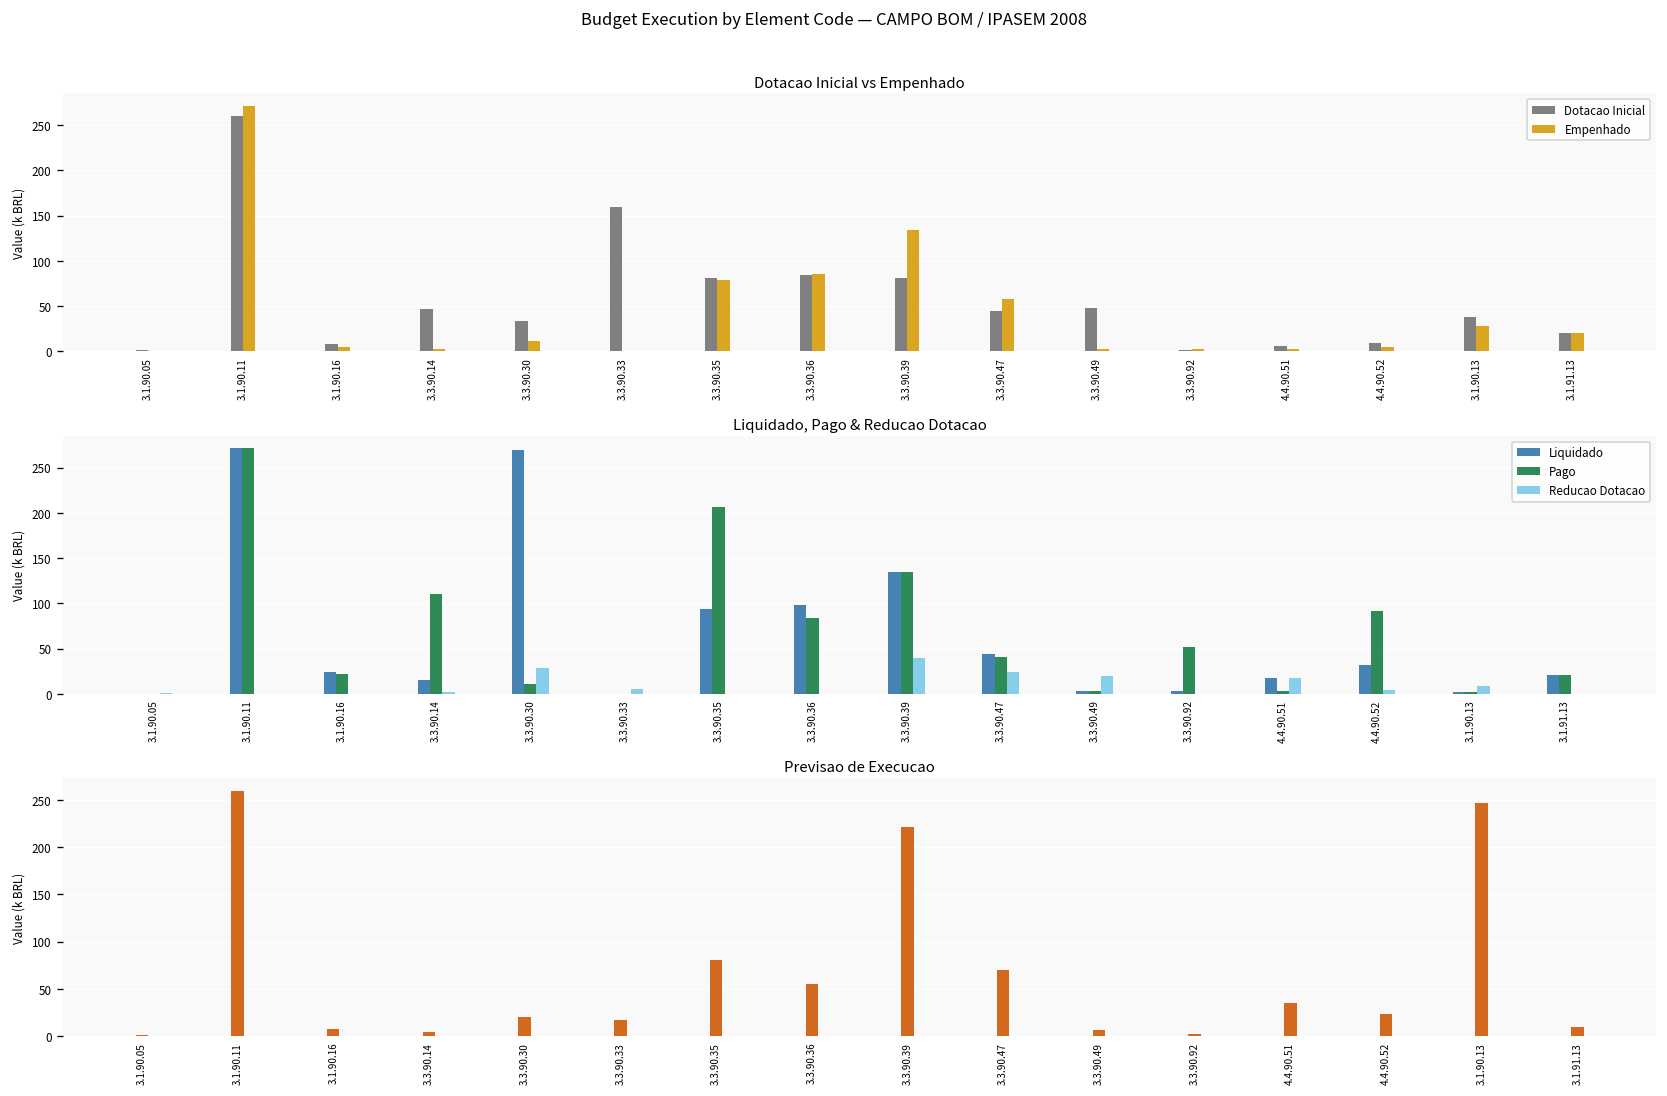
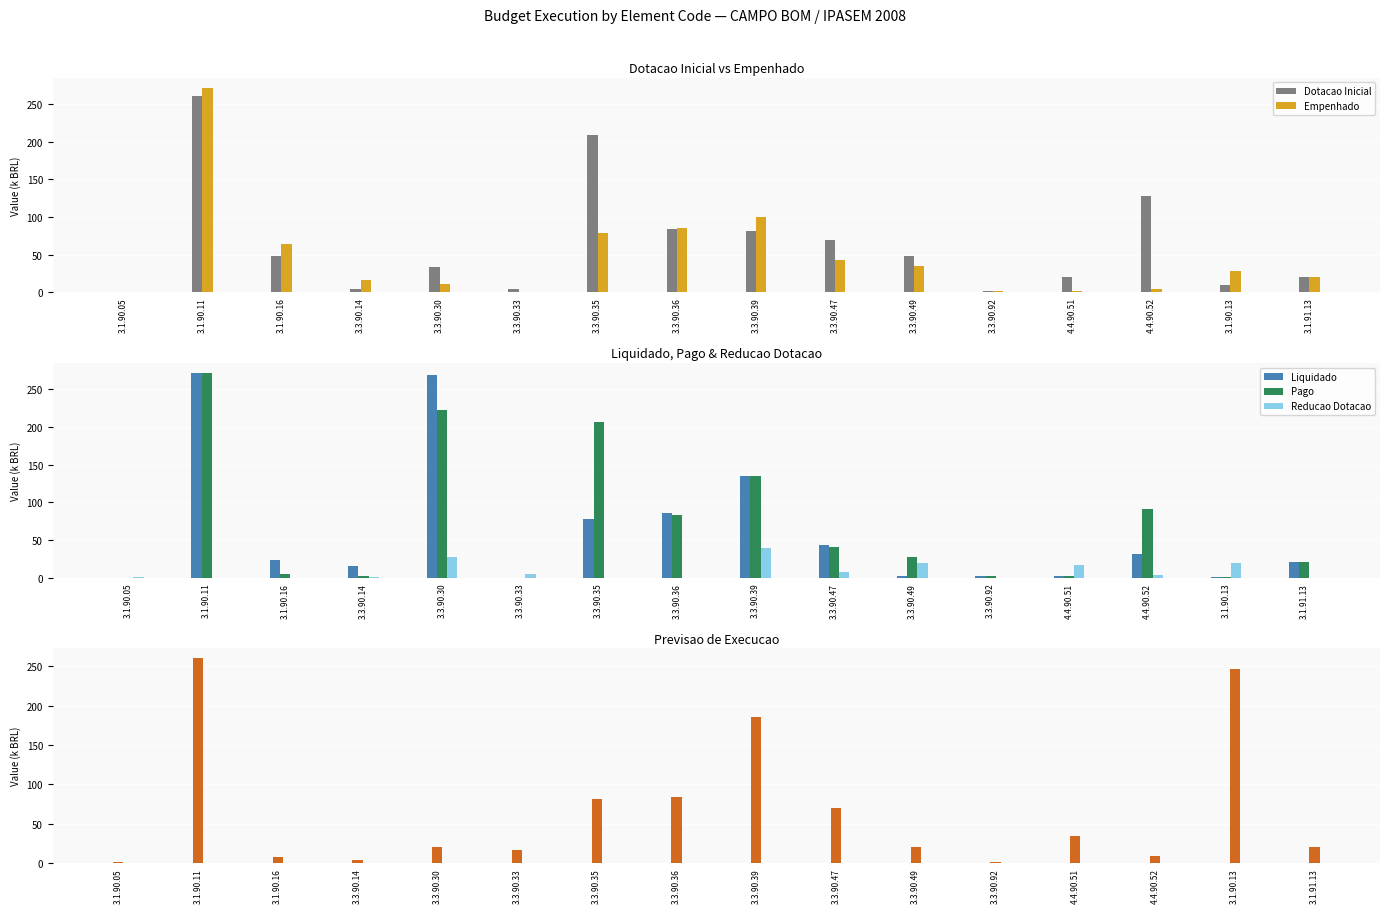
Dotacao Inicial vs Empenhado, Dotacao Inicial, 3.1.90.16: 10 -> 50
Dotacao Inicial vs Empenhado, Empenhado, 3.1.90.16: 10 -> 60
Dotacao Inicial vs Empenhado, Dotacao Inicial, 3.3.90.14: 50 -> 0
Dotacao Inicial vs Empenhado, Empenhado, 3.3.90.14: 0 -> 20
Dotacao Inicial vs Empenhado, Dotacao Inicial, 3.3.90.33: 160 -> 10
Dotacao Inicial vs Empenhado, Dotacao Inicial, 3.3.90.35: 80 -> 210
Dotacao Inicial vs Empenhado, Empenhado, 3.3.90.39: 130 -> 100
Dotacao Inicial vs Empenhado, Dotacao Inicial, 3.3.90.47: 40 -> 70
Dotacao Inicial vs Empenhado, Empenhado, 3.3.90.47: 60 -> 40
Dotacao Inicial vs Empenhado, Empenhado, 3.3.90.49: 0 -> 40
Dotacao Inicial vs Empenhado, Dotacao Inicial, 4.4.90.51: 10 -> 20
Dotacao Inicial vs Empenhado, Dotacao Inicial, 4.4.90.52: 10 -> 130
Dotacao Inicial vs Empenhado, Dotacao Inicial, 3.1.90.13: 40 -> 10
Liquidado, Pago & Reducao Dotacao, Pago, 3.1.90.16: 20 -> 10
Liquidado, Pago & Reducao Dotacao, Pago, 3.3.90.14: 110 -> 0
Liquidado, Pago & Reducao Dotacao, Pago, 3.3.90.30: 10 -> 220
Liquidado, Pago & Reducao Dotacao, Liquidado, 3.3.90.35: 90 -> 80
Liquidado, Pago & Reducao Dotacao, Liquidado, 3.3.90.36: 100 -> 90
Liquidado, Pago & Reducao Dotacao, Reducao Dotacao, 3.3.90.47: 20 -> 10
Liquidado, Pago & Reducao Dotacao, Pago, 3.3.90.49: 0 -> 30
Liquidado, Pago & Reducao Dotacao, Pago, 3.3.90.92: 50 -> 0
Liquidado, Pago & Reducao Dotacao, Liquidado, 4.4.90.51: 20 -> 0
Liquidado, Pago & Reducao Dotacao, Reducao Dotacao, 3.1.90.13: 10 -> 20
Previsao de Execucao, 3.3.90.36: 60 -> 80
Previsao de Execucao, 3.3.90.39: 220 -> 180
Previsao de Execucao, 3.3.90.49: 10 -> 20
Previsao de Execucao, 4.4.90.52: 20 -> 10
Previsao de Execucao, 3.1.91.13: 10 -> 20
